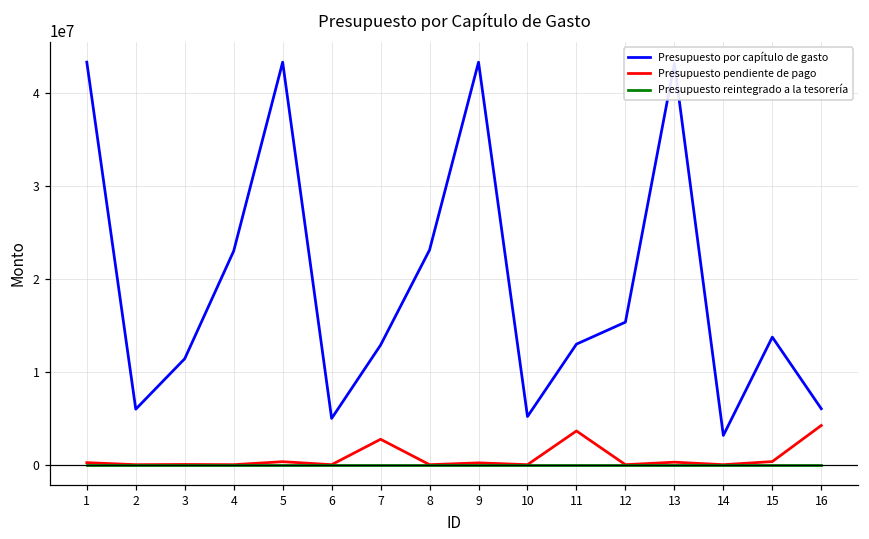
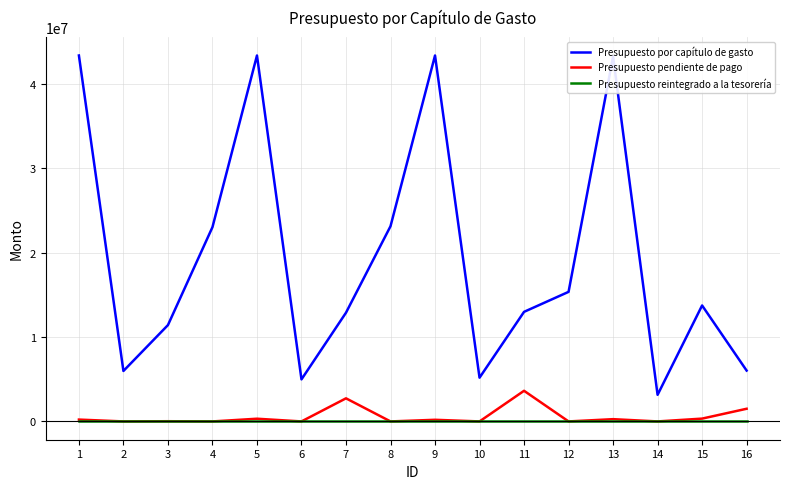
Presupuesto pendiente de pago, 16: 4000000 -> 2000000
